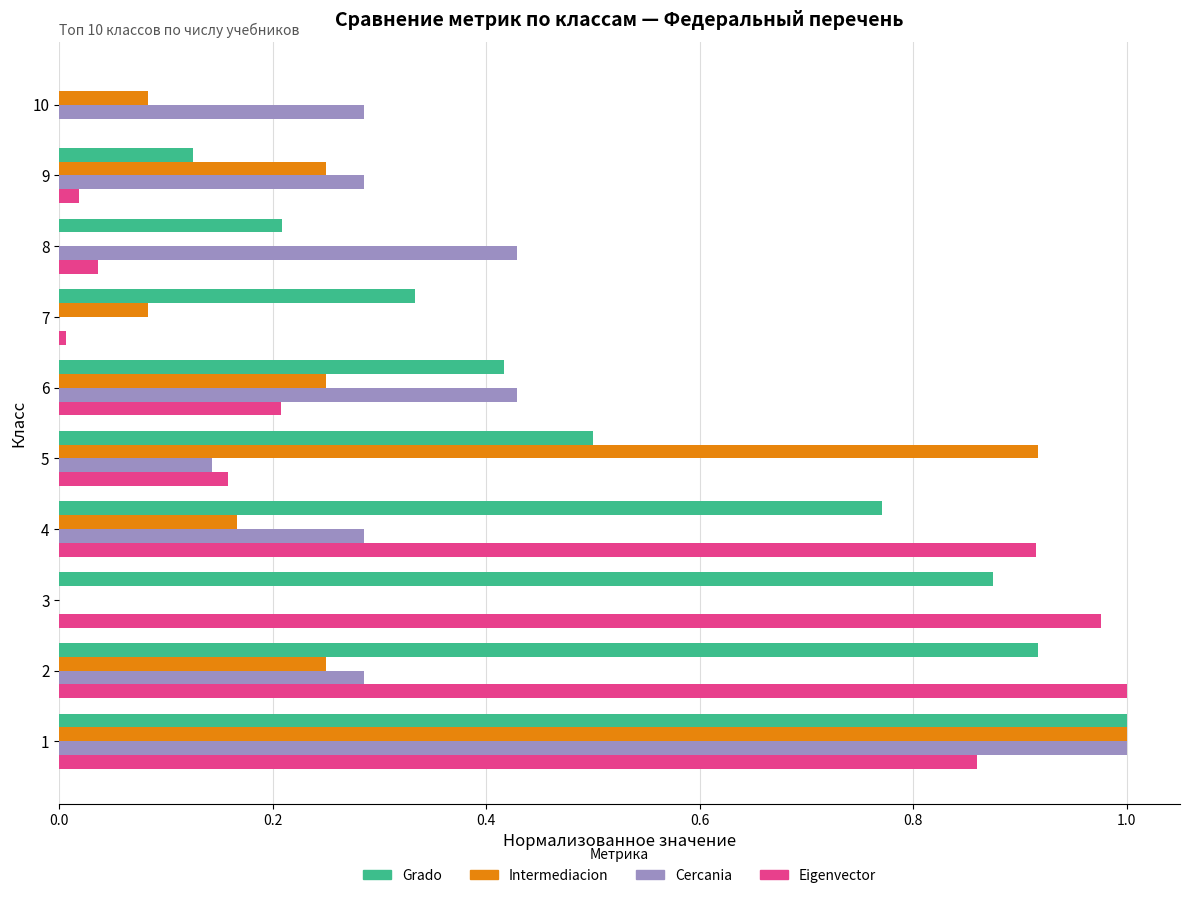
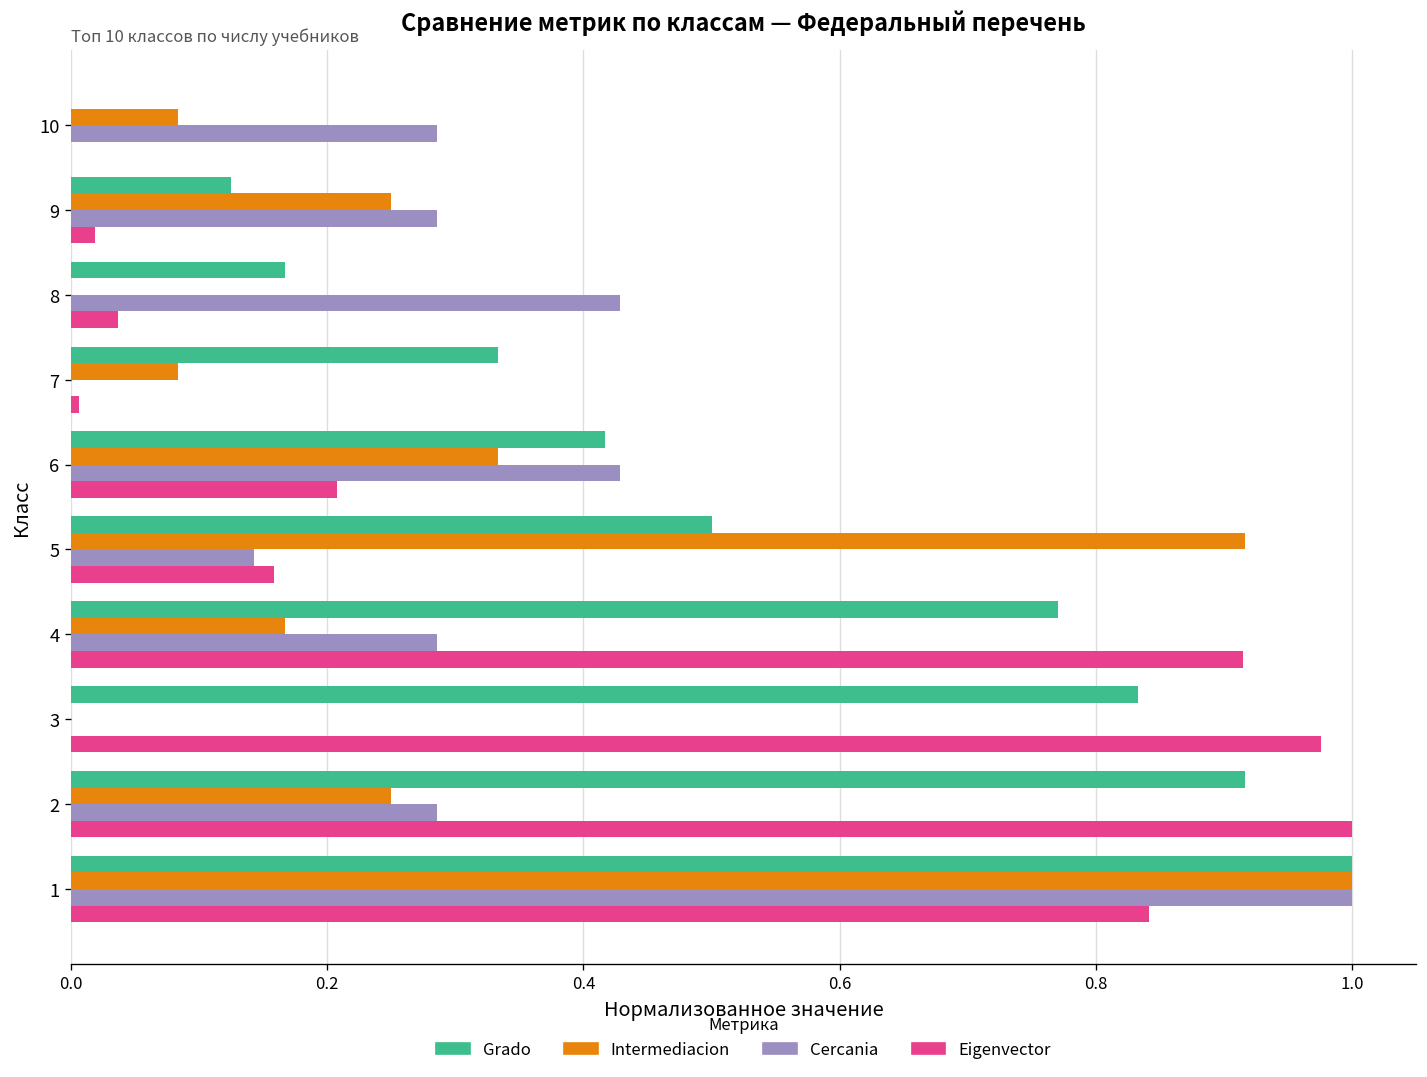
Grado, 8: 0.208 -> 0.167
Intermediacion, 6: 0.250 -> 0.333
Grado, 3: 0.875 -> 0.833
Eigenvector, 1: 0.860 -> 0.841
